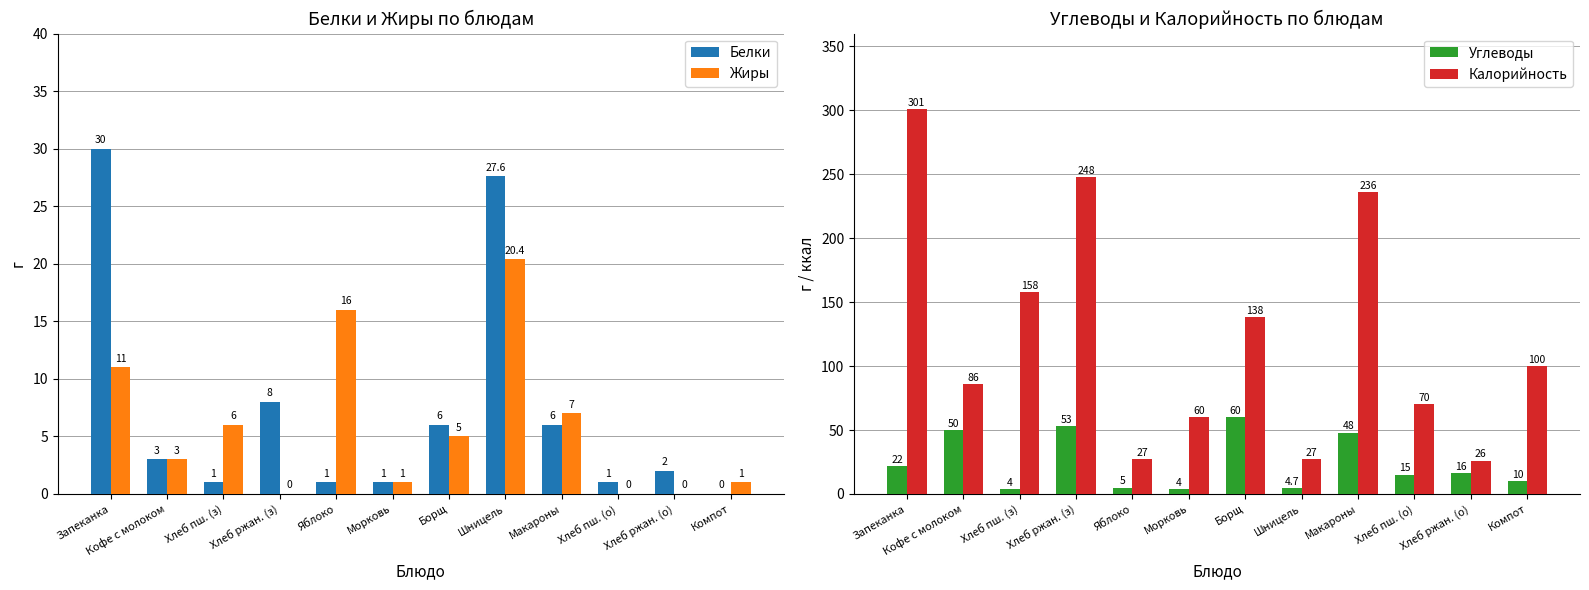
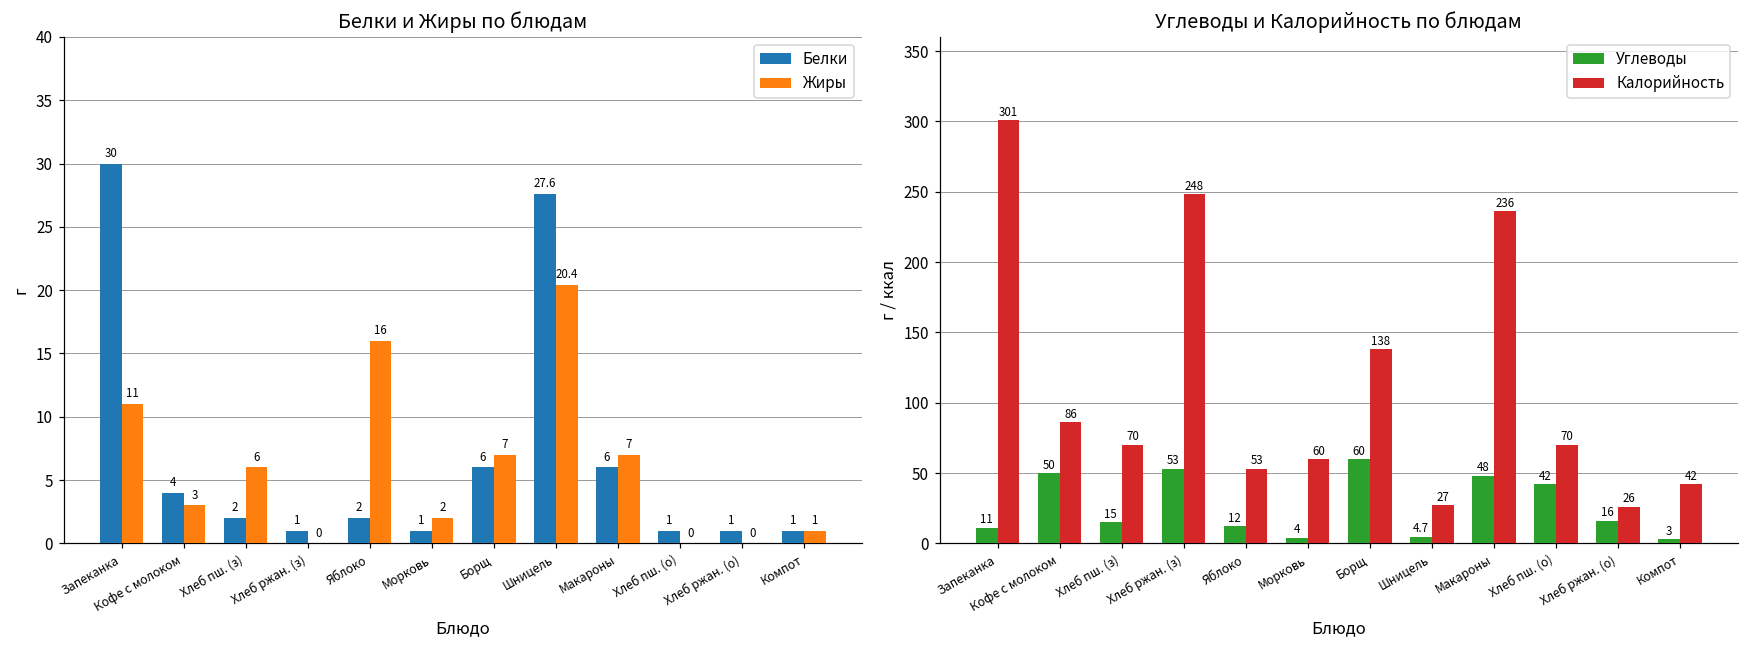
Белки и Жиры по блюдам, Белки, Кофе с молоком: 3 -> 4
Белки и Жиры по блюдам, Белки, Хлеб пш. (з): 1 -> 2
Белки и Жиры по блюдам, Белки, Хлеб ржан. (з): 8 -> 1
Белки и Жиры по блюдам, Белки, Яблоко: 1 -> 2
Белки и Жиры по блюдам, Жиры, Морковь: 1 -> 2
Белки и Жиры по блюдам, Жиры, Борщ: 5 -> 7
Белки и Жиры по блюдам, Белки, Хлеб ржан. (о): 2 -> 1
Белки и Жиры по блюдам, Белки, Компот: 0 -> 1
Углеводы и Калорийность по блюдам, Углеводы, Запеканка: 22 -> 11
Углеводы и Калорийность по блюдам, Углеводы, Хлеб пш. (з): 4 -> 15
Углеводы и Калорийность по блюдам, Калорийность, Хлеб пш. (з): 158 -> 70
Углеводы и Калорийность по блюдам, Углеводы, Яблоко: 5 -> 12
Углеводы и Калорийность по блюдам, Калорийность, Яблоко: 27 -> 53
Углеводы и Калорийность по блюдам, Углеводы, Хлеб пш. (о): 15 -> 42
Углеводы и Калорийность по блюдам, Углеводы, Компот: 10 -> 3
Углеводы и Калорийность по блюдам, Калорийность, Компот: 100 -> 42
